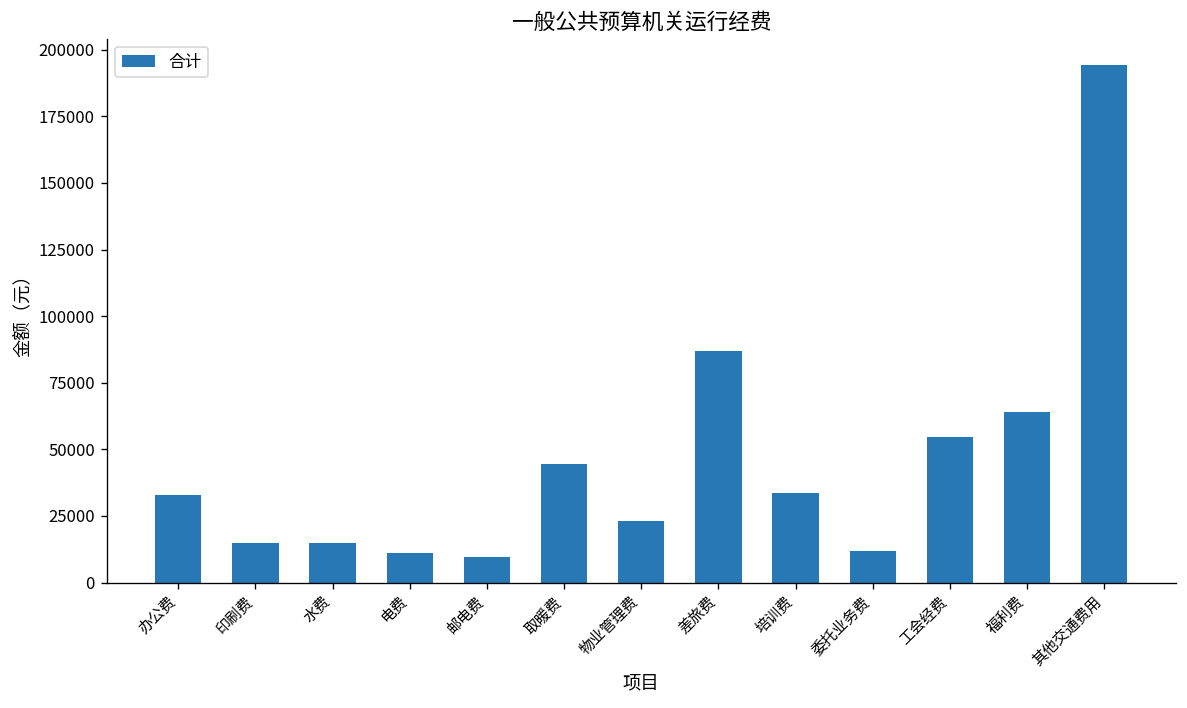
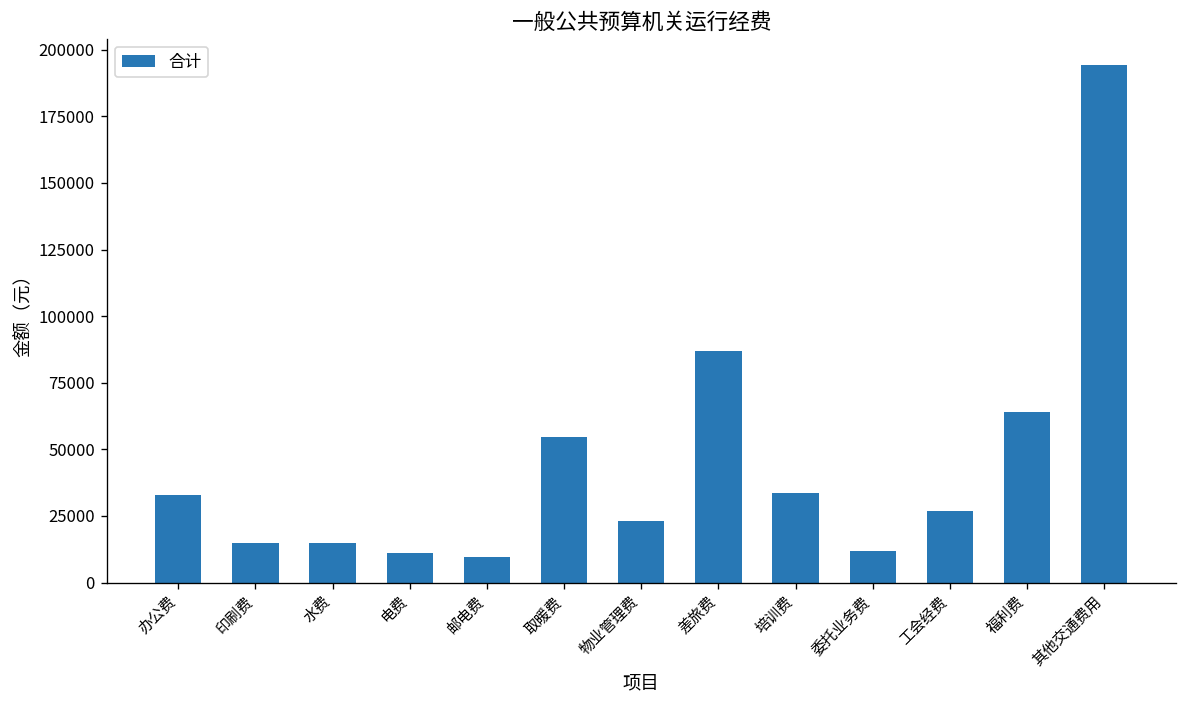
取暖费: 45000 -> 55000
工会经费: 55000 -> 27000
